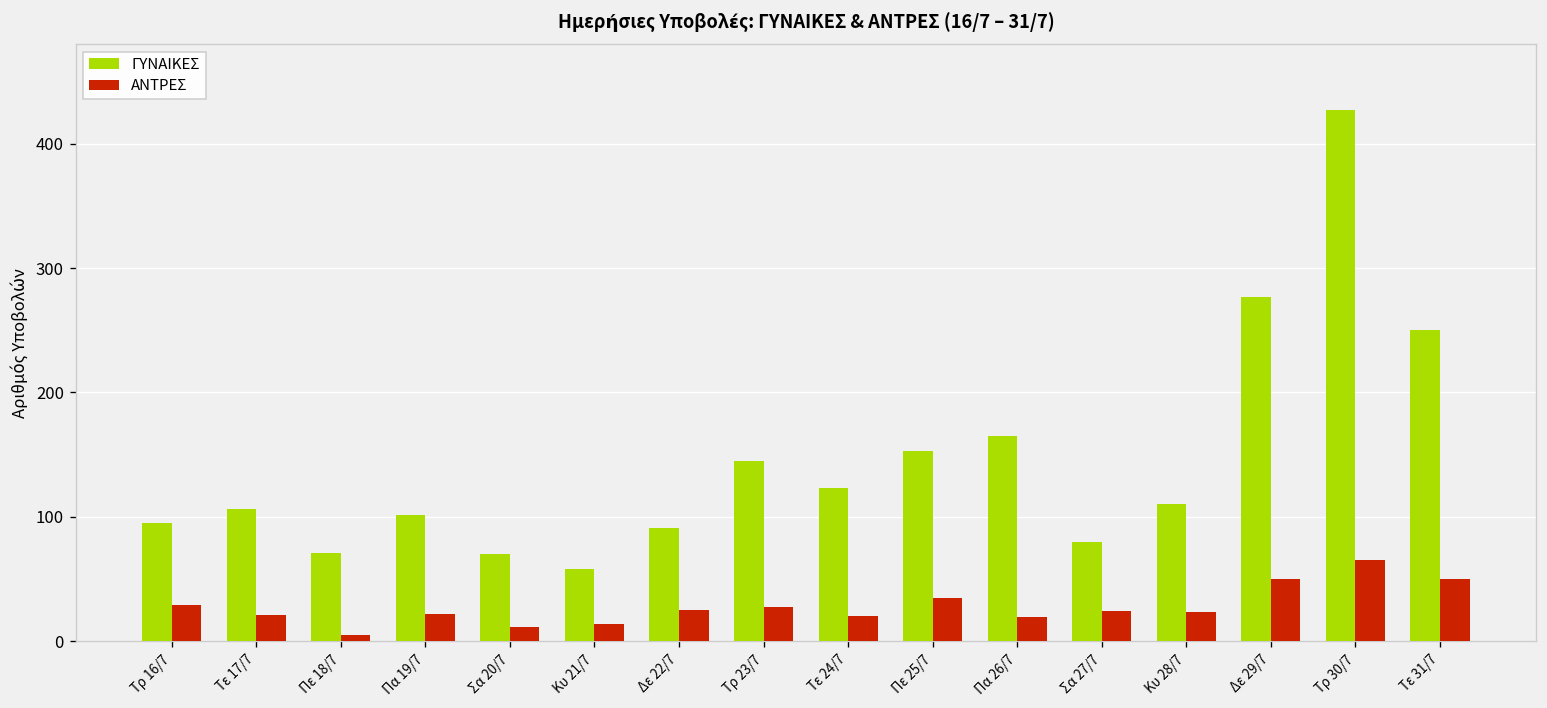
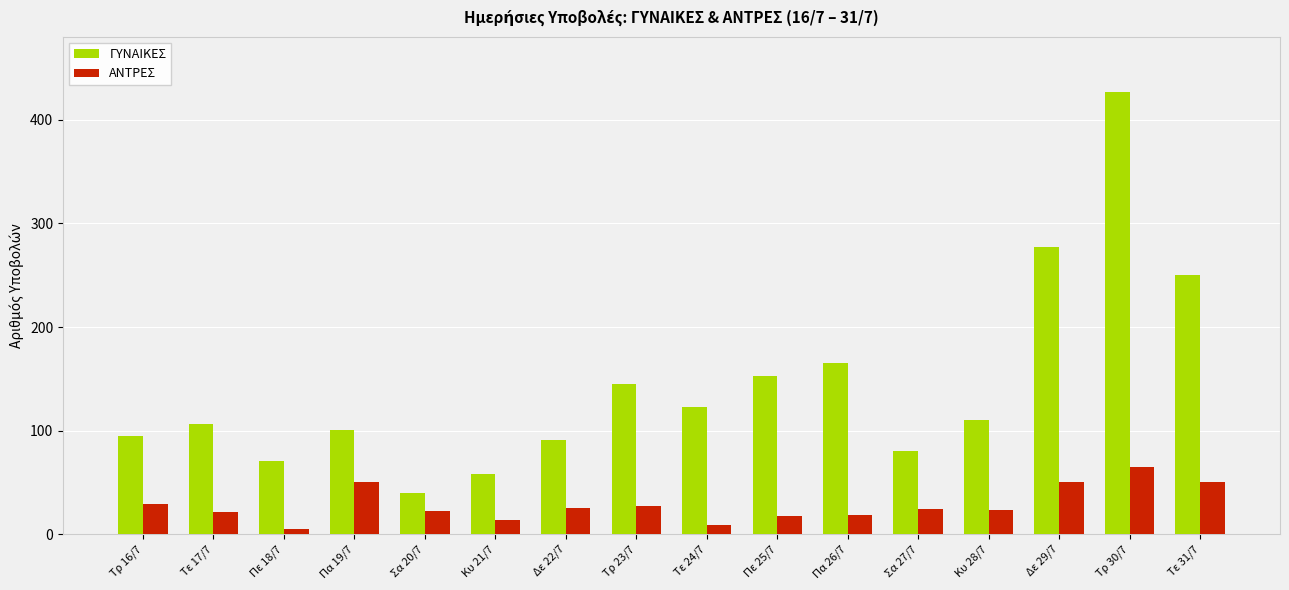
ΑΝΤΡΕΣ, Πα 19/7: 22 -> 50
ΓΥΝΑΙΚΕΣ, Σα 20/7: 70 -> 40
ΑΝΤΡΕΣ, Σα 20/7: 11 -> 22
ΑΝΤΡΕΣ, Τε 24/7: 20 -> 9
ΑΝΤΡΕΣ, Πε 25/7: 35 -> 18
